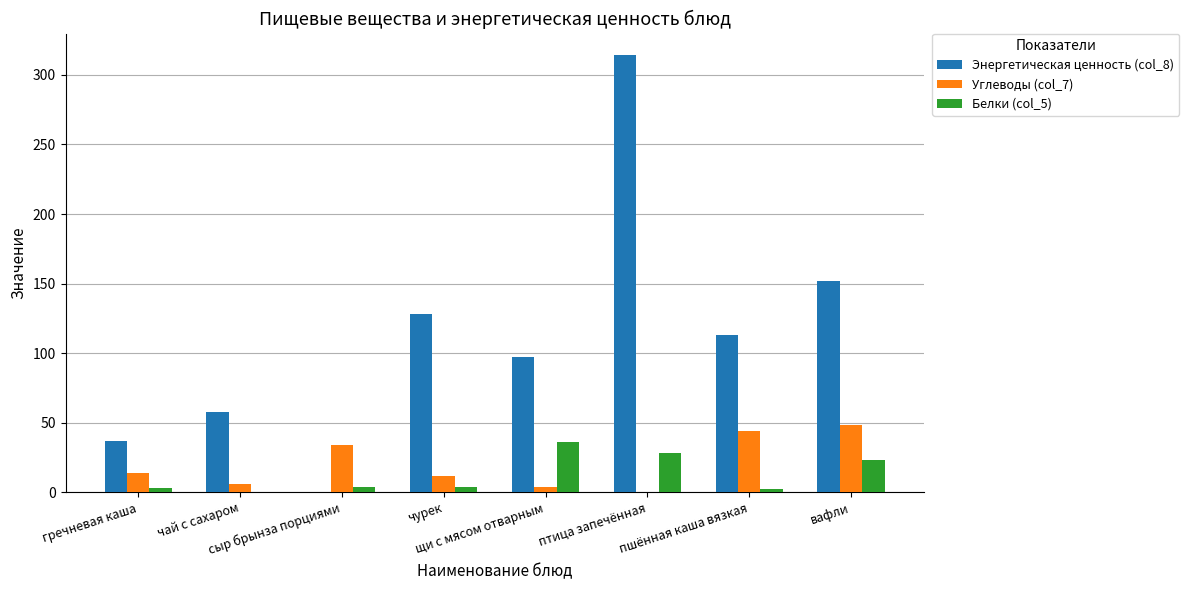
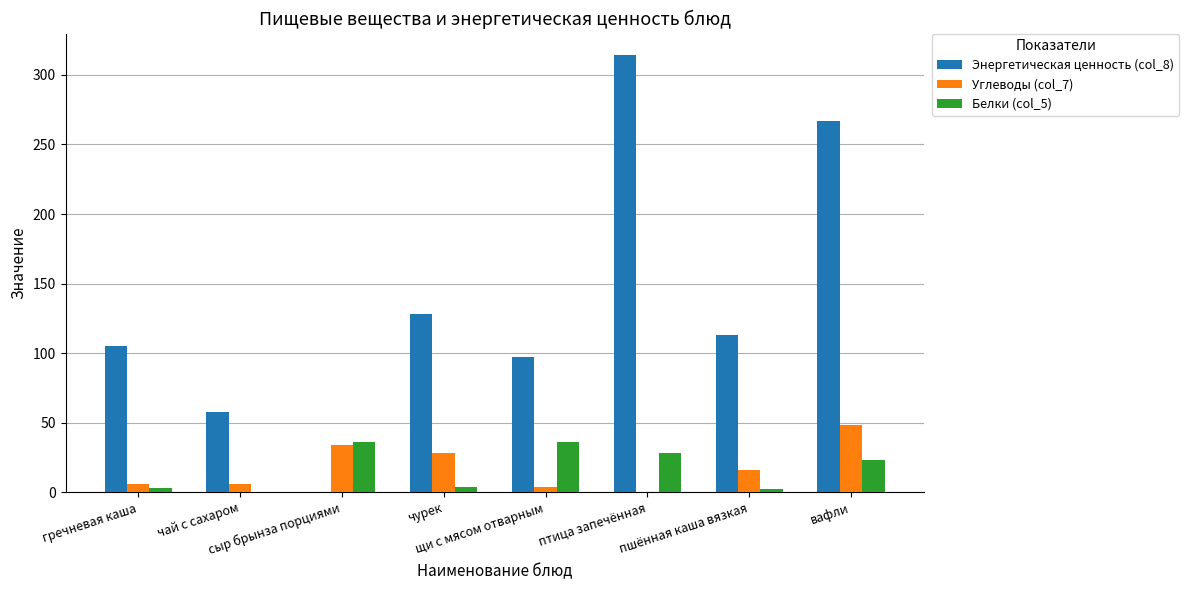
Энергетическая ценность (col_8), гречневая каша: 37 -> 105
Углеводы (col_7), гречневая каша: 14 -> 6
Белки (col_5), сыр брынза порциями: 4 -> 36
Углеводы (col_7), чурек: 12 -> 28
Углеводы (col_7), пшённая каша вязкая: 44 -> 16
Энергетическая ценность (col_8), вафли: 152 -> 267
